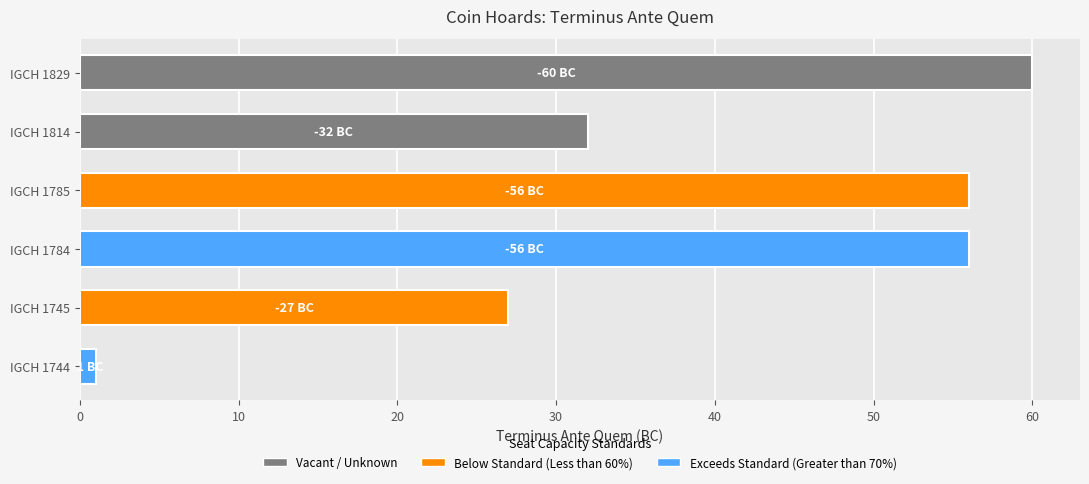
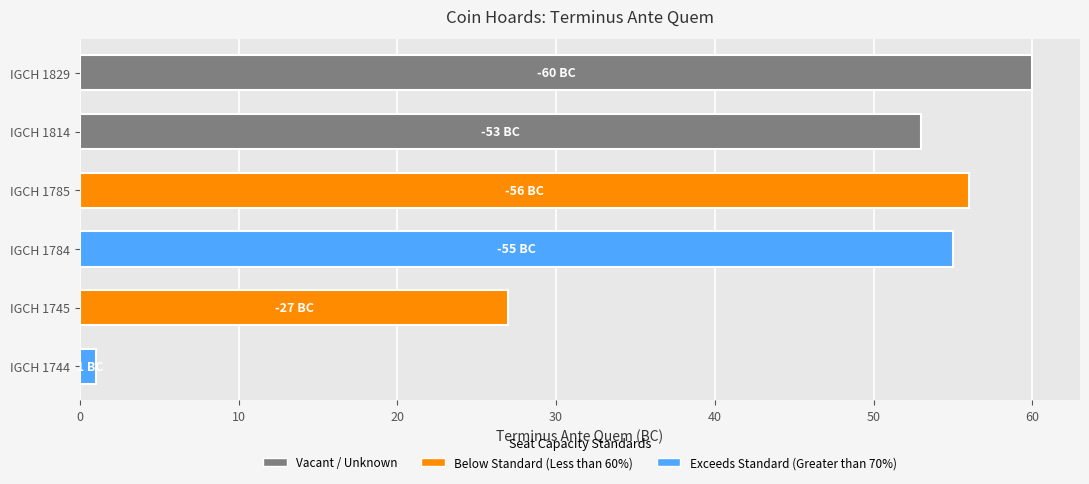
IGCH 1814: -32 -> -53
IGCH 1784: -56 -> -55
